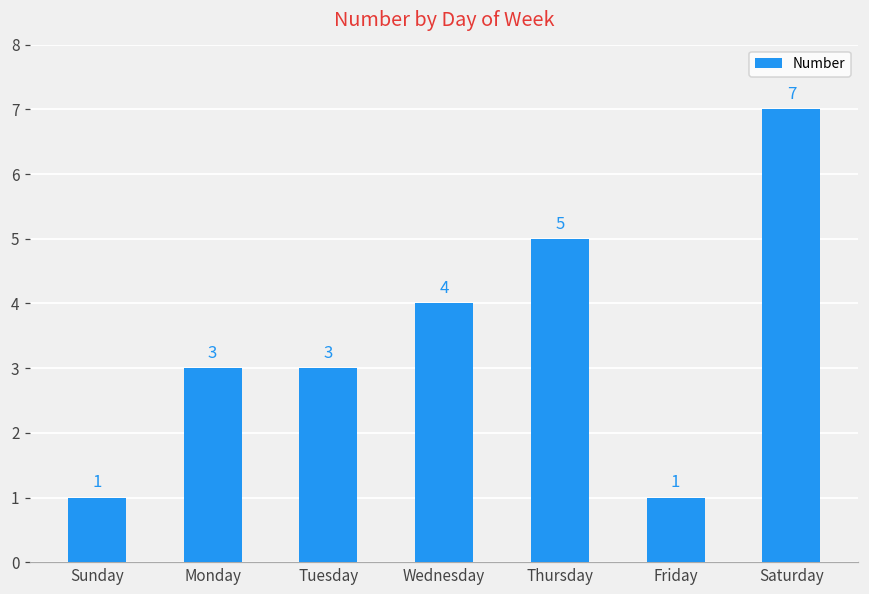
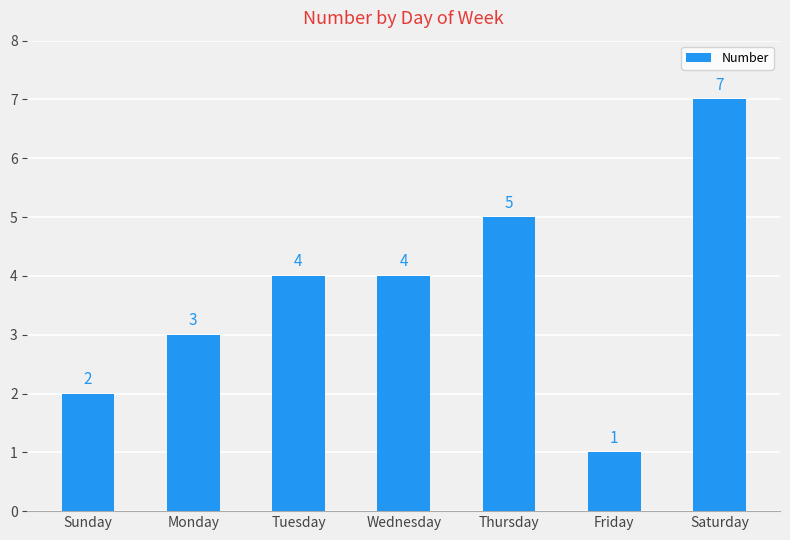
Sunday: 1 -> 2
Tuesday: 3 -> 4
